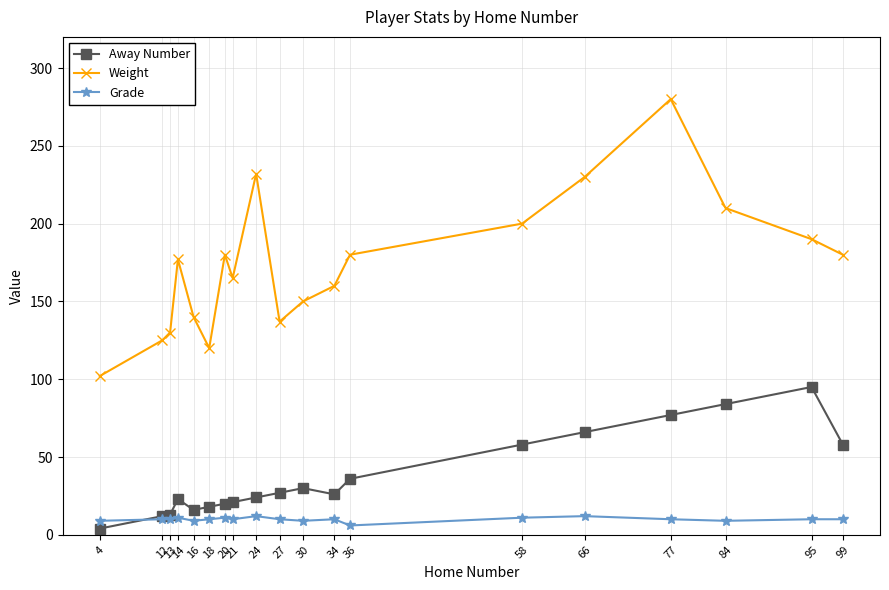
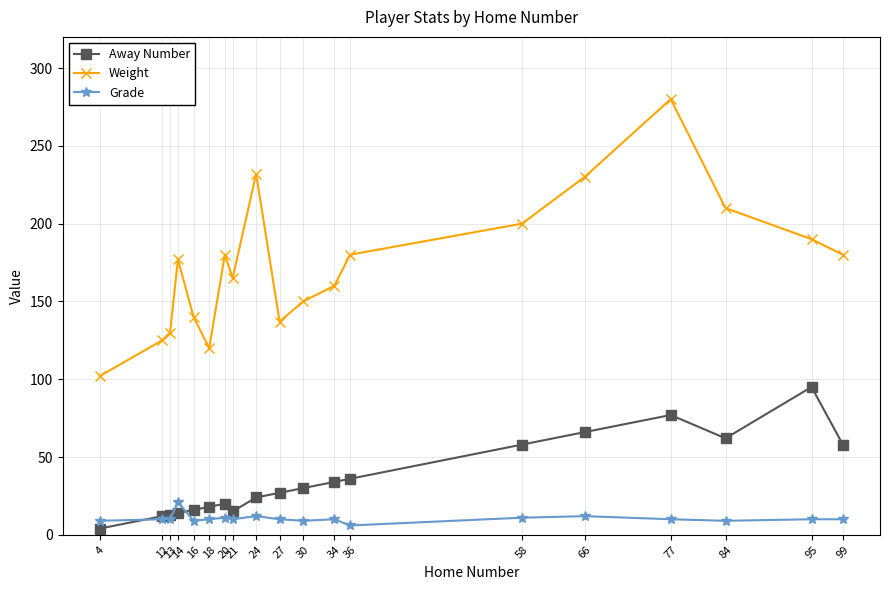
Away Number, 14: 23 -> 14
Grade, 14: 11 -> 21
Away Number, 21: 21 -> 15
Away Number, 34: 26 -> 34
Away Number, 84: 84 -> 62
